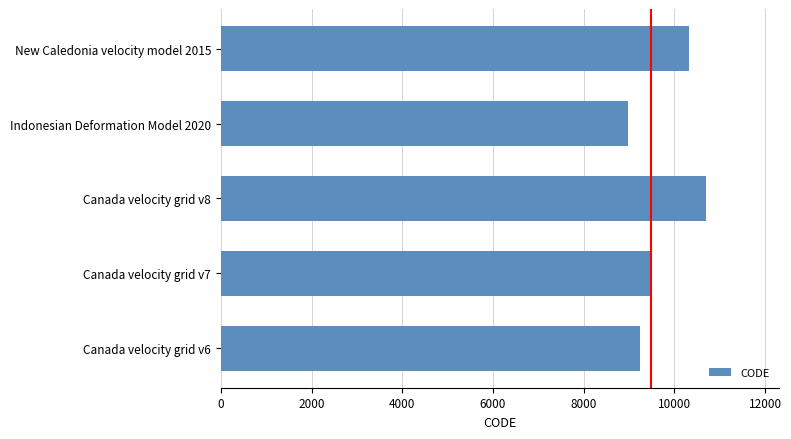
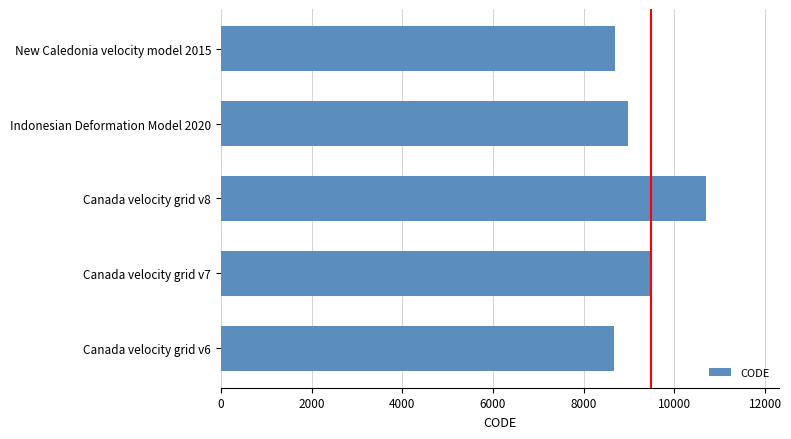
New Caledonia velocity model 2015: 10300 -> 8700
Canada velocity grid v6: 9200 -> 8700
